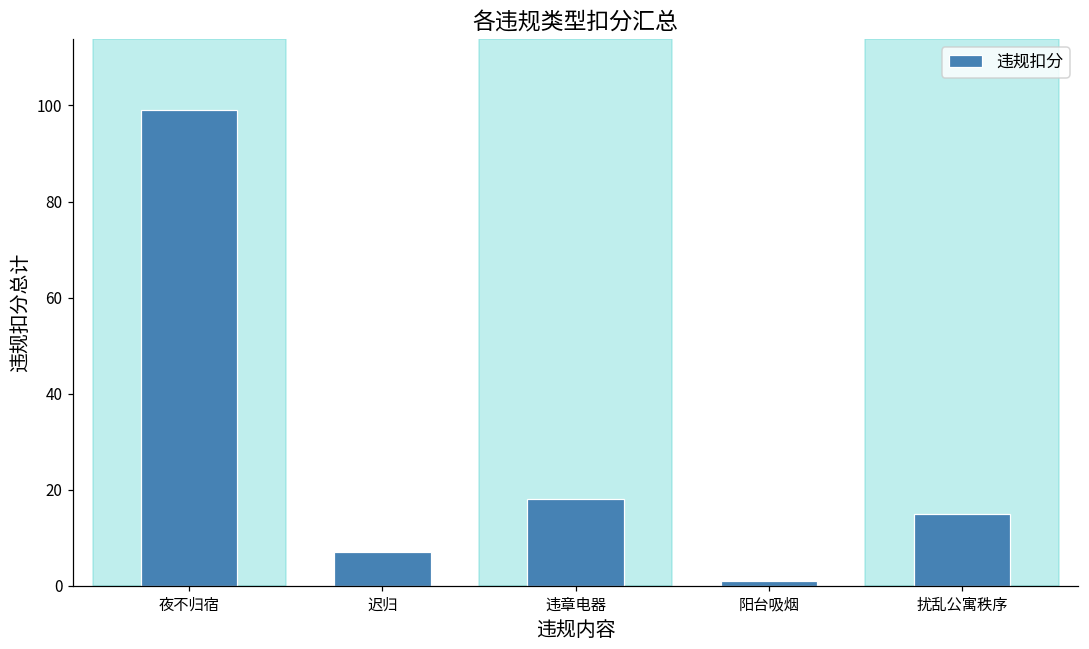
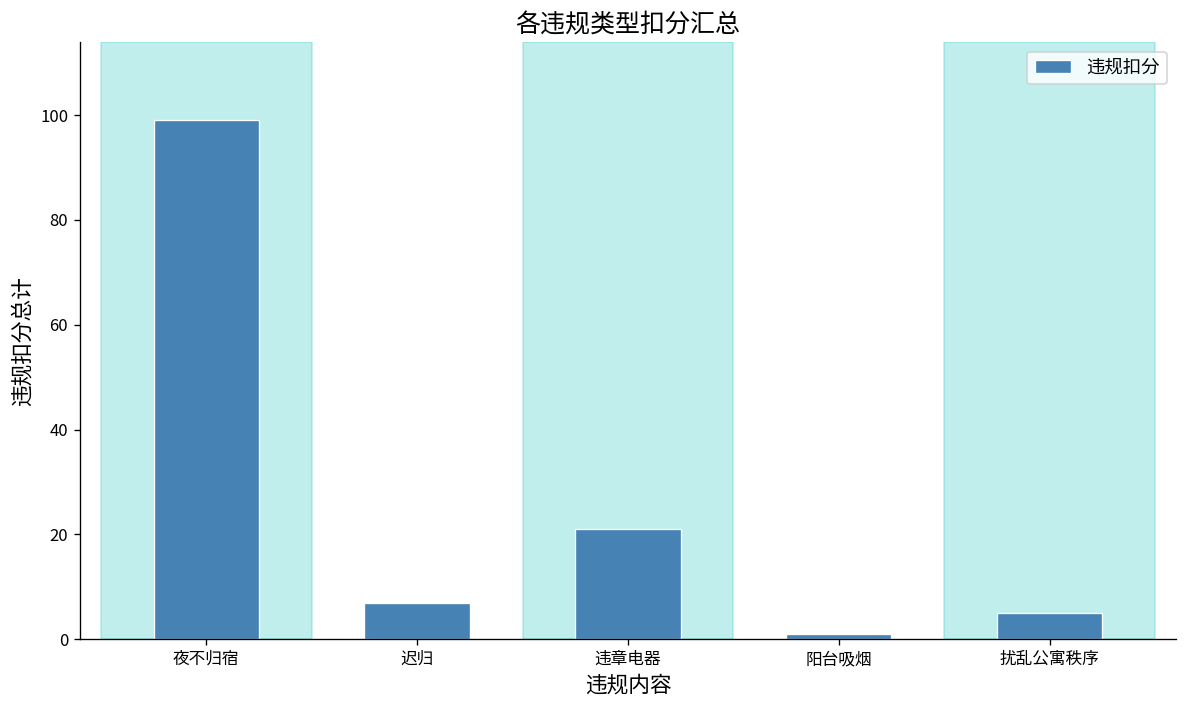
违章电器: 18 -> 21
扰乱公寓秩序: 15 -> 5
